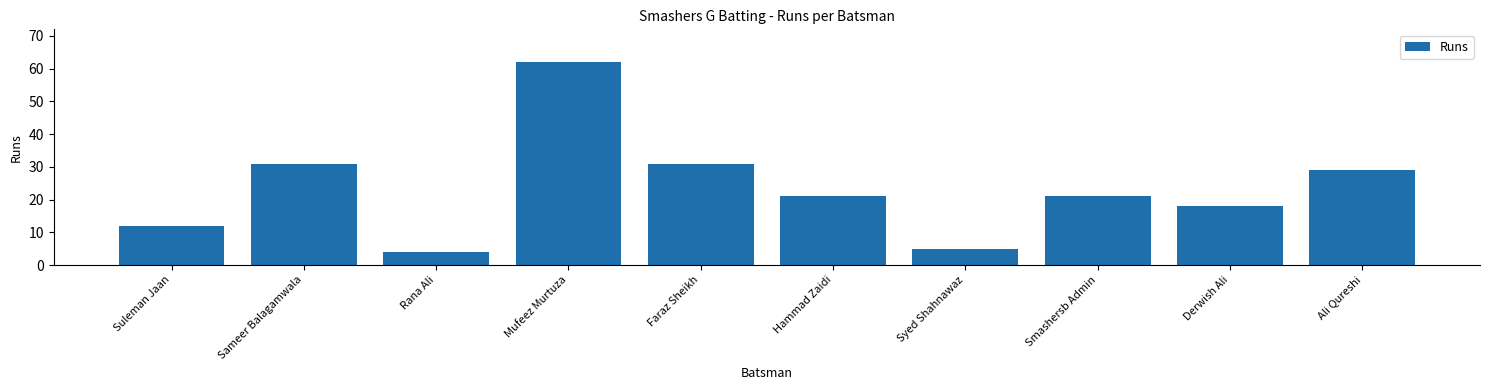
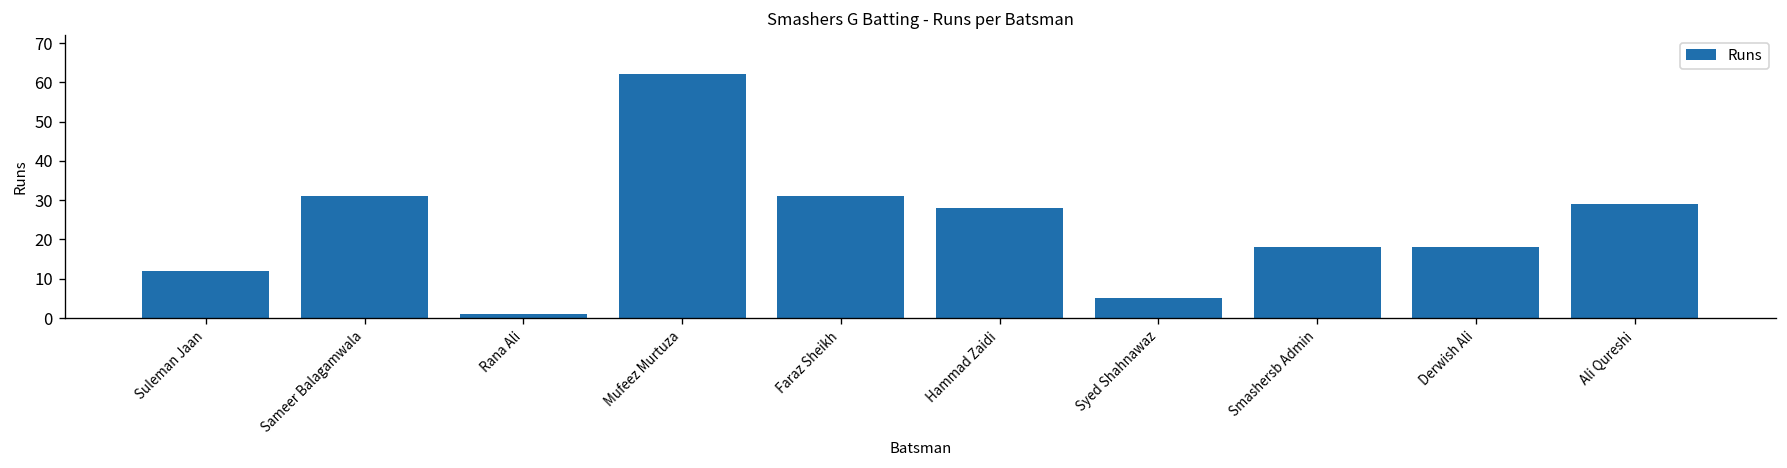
Rana Ali: 4 -> 1
Hammad Zaidi: 21 -> 28
Smashersb Admin: 21 -> 18
